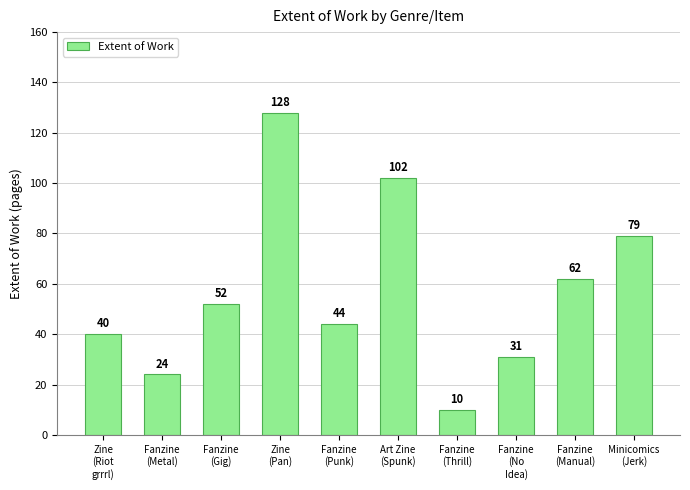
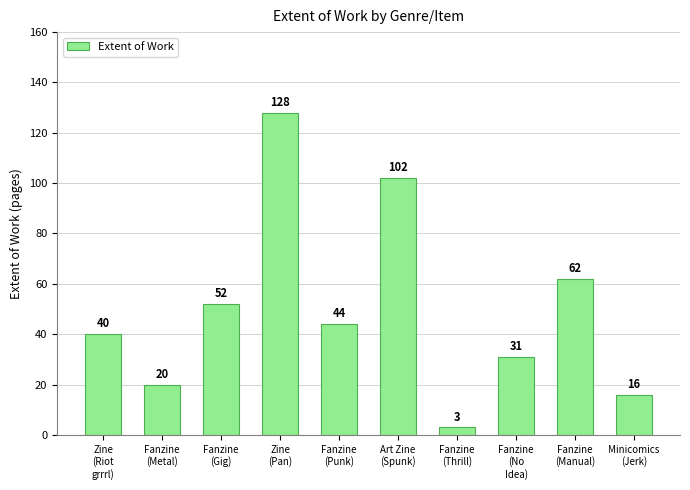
Fanzine (Metal): 24 -> 20
Fanzine (Thrill): 10 -> 3
Minicomics (Jerk): 79 -> 16
